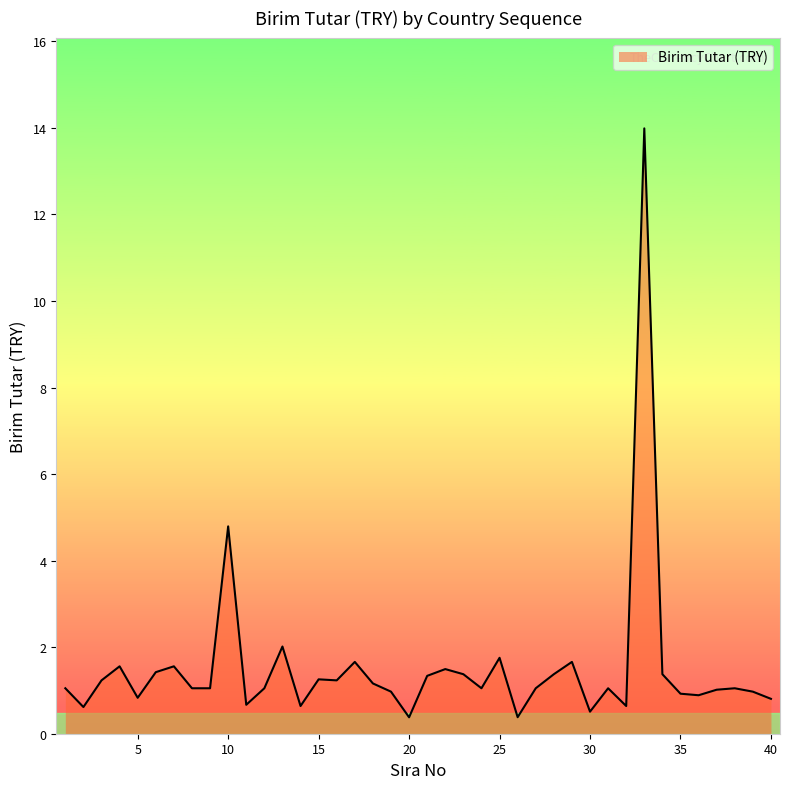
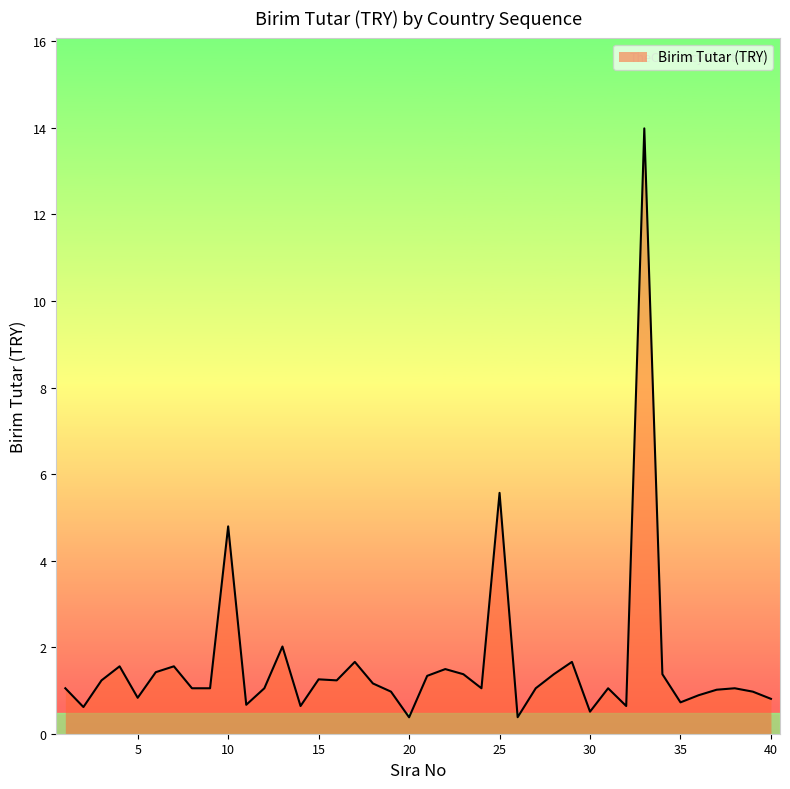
25: 1.8 -> 5.6
35: 0.9 -> 0.7
